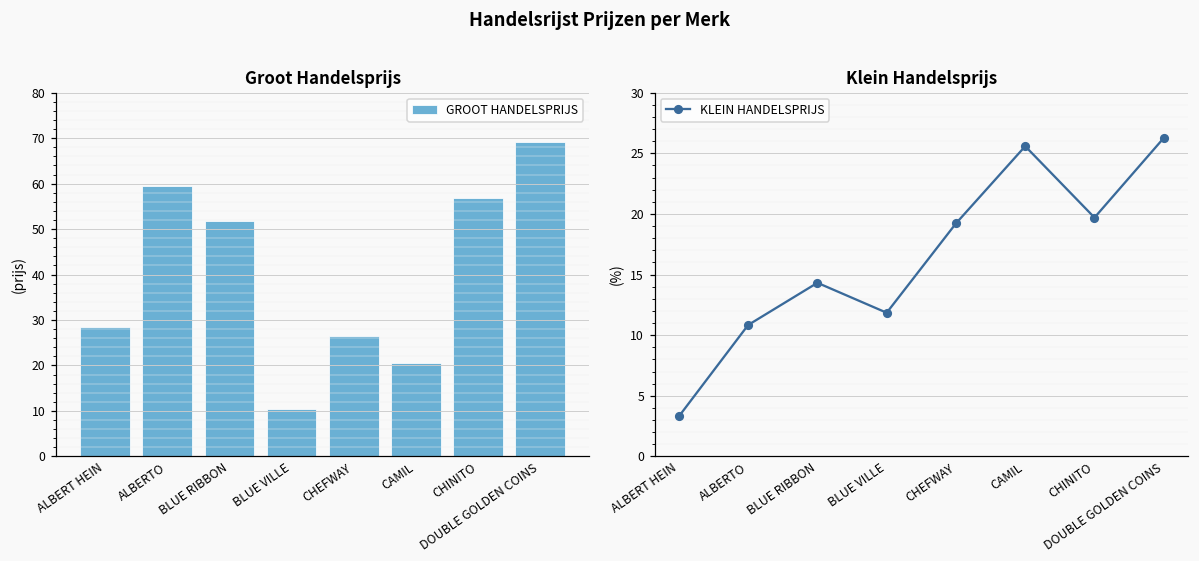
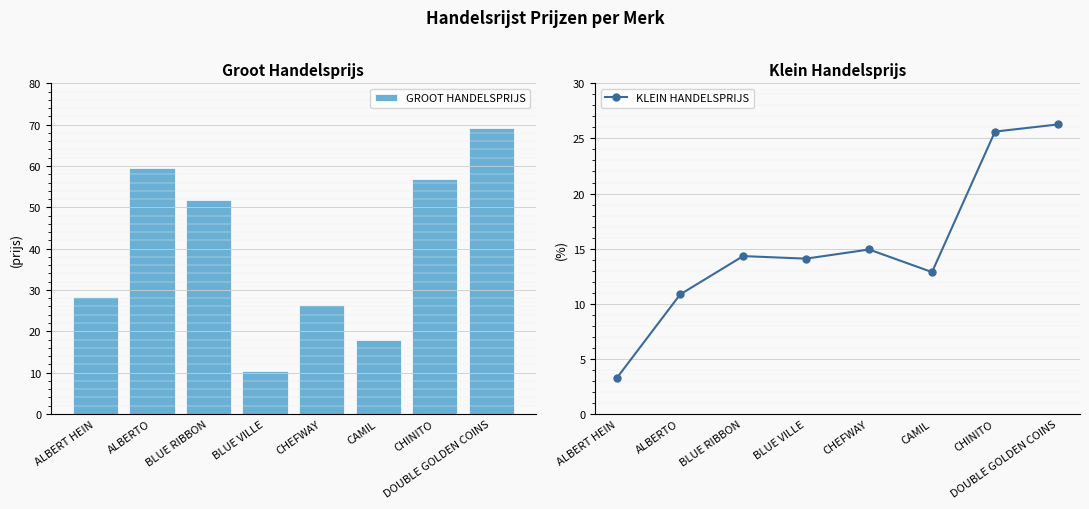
Groot Handelsprijs, CAMIL: 21 -> 18
Klein Handelsprijs, BLUE VILLE: 11.9 -> 14.1
Klein Handelsprijs, CHEFWAY: 19.2 -> 14.9
Klein Handelsprijs, CAMIL: 25.6 -> 12.9
Klein Handelsprijs, CHINITO: 19.7 -> 25.6
